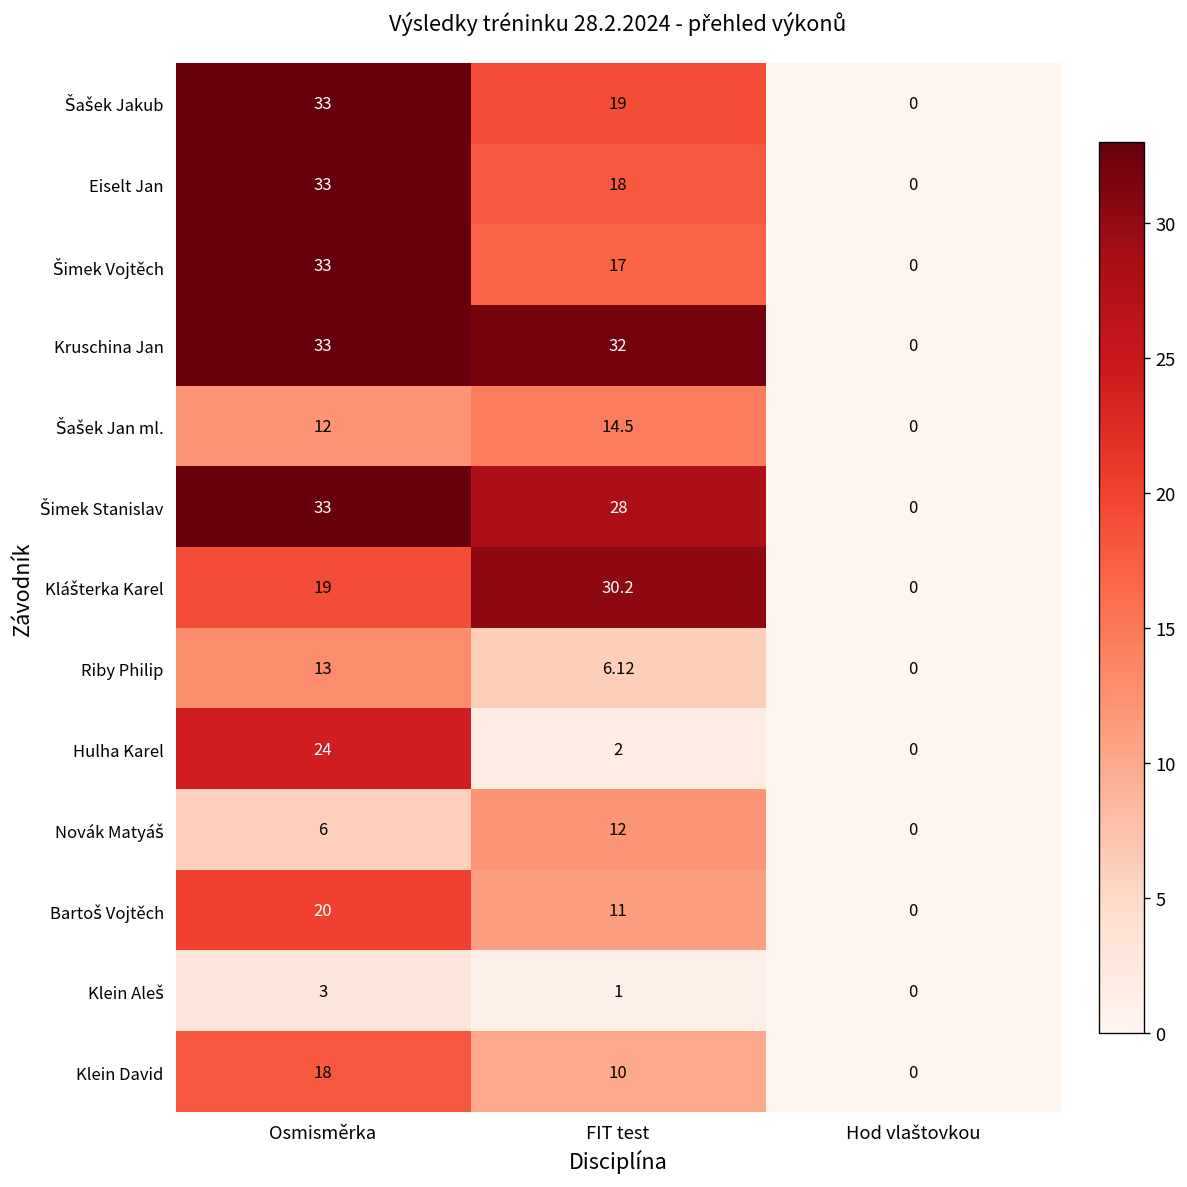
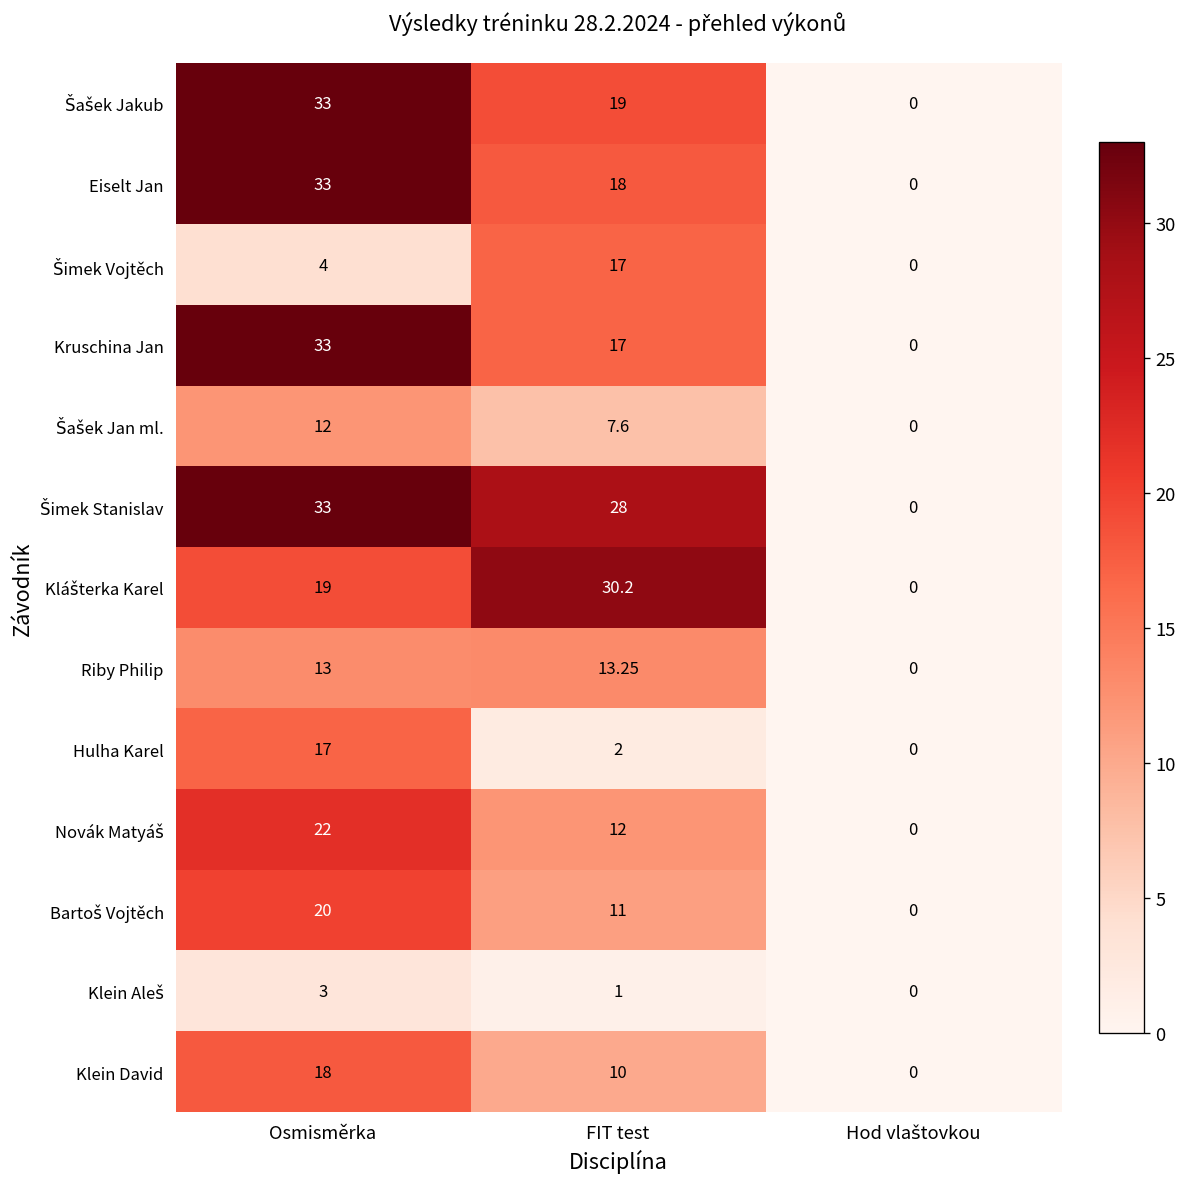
Šimek Vojtěch, Osmisměrka: 33 -> 4
Kruschina Jan, FIT test: 32 -> 17
Šašek Jan ml., FIT test: 14.5 -> 7.6
Riby Philip, FIT test: 6.12 -> 13.25
Hulha Karel, Osmisměrka: 24 -> 17
Novák Matyáš, Osmisměrka: 6 -> 22
